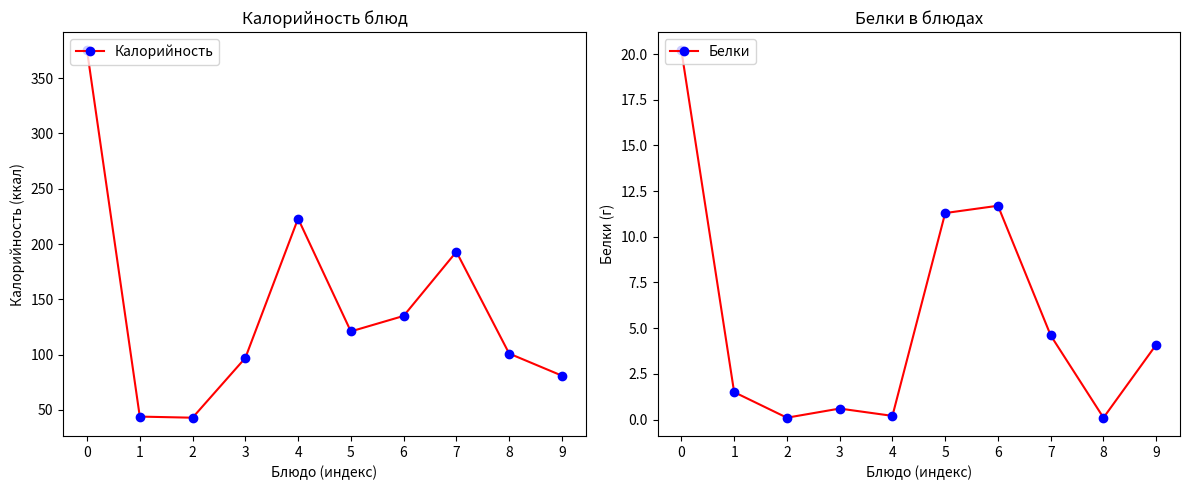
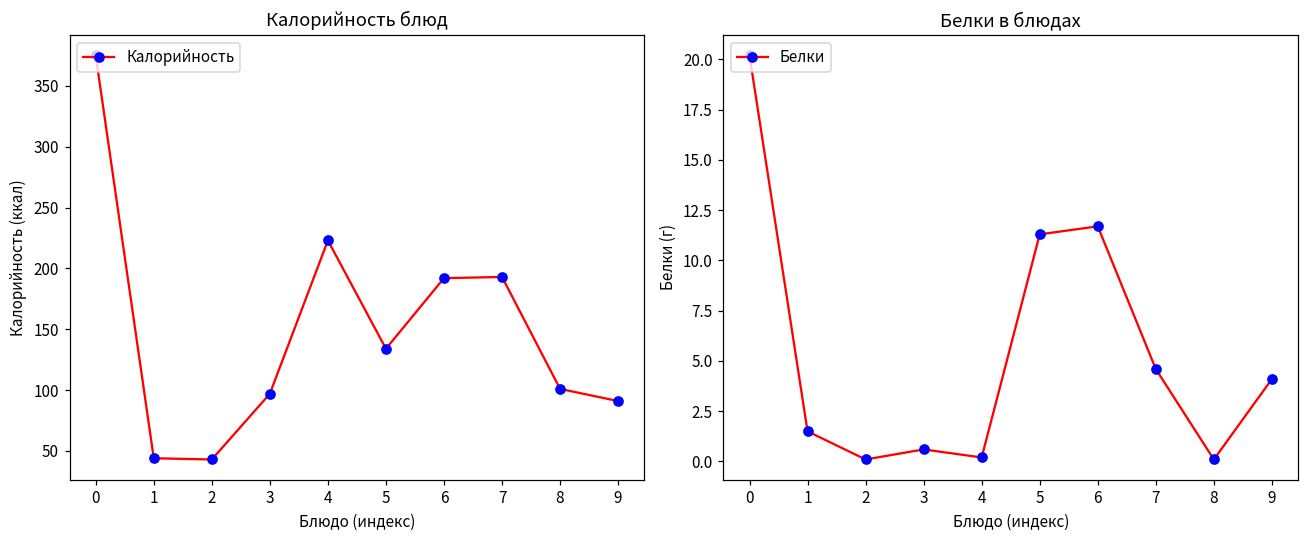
Калорийность блюд, 5: 121 -> 134
Калорийность блюд, 6: 135 -> 192
Калорийность блюд, 9: 81 -> 91
